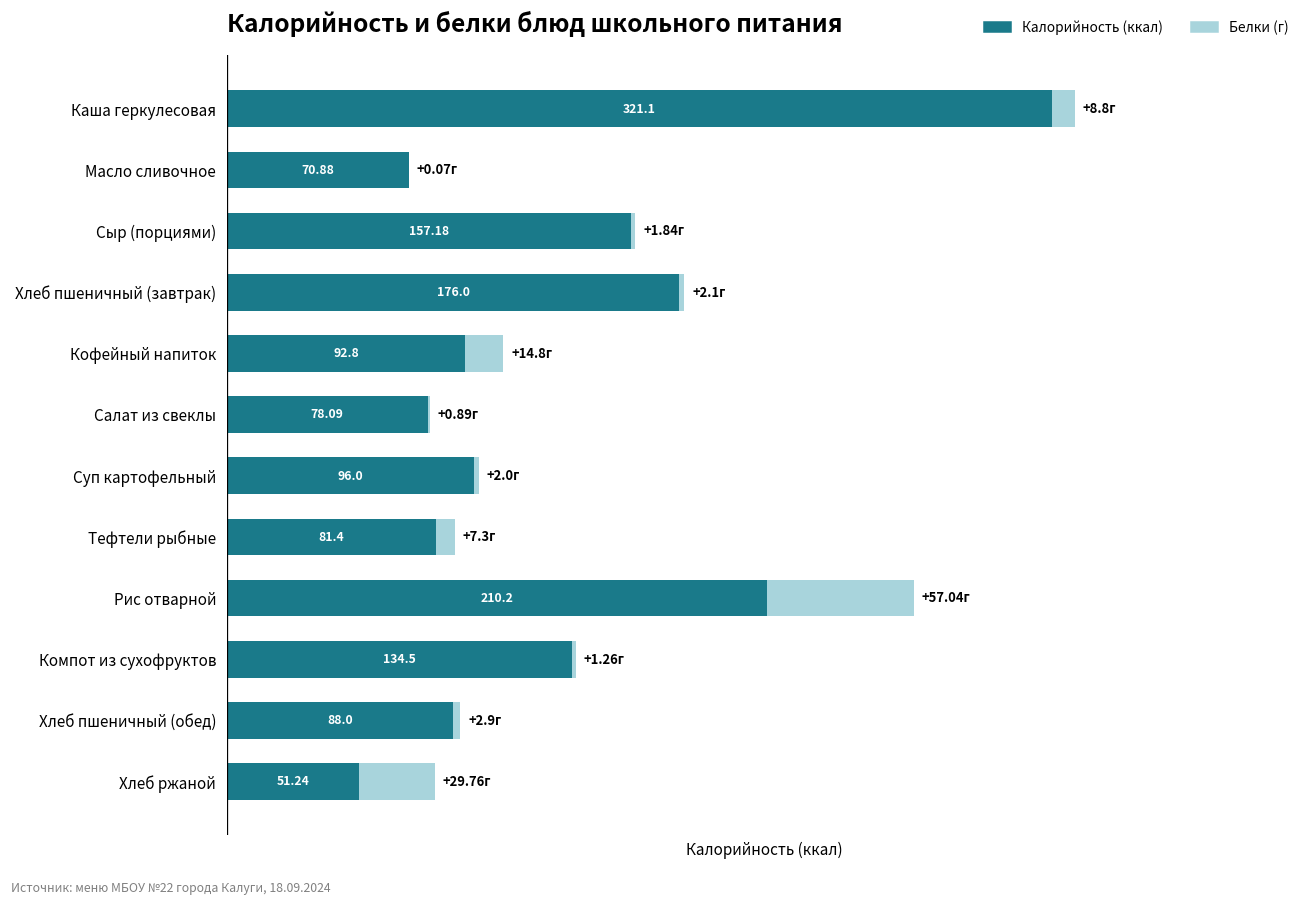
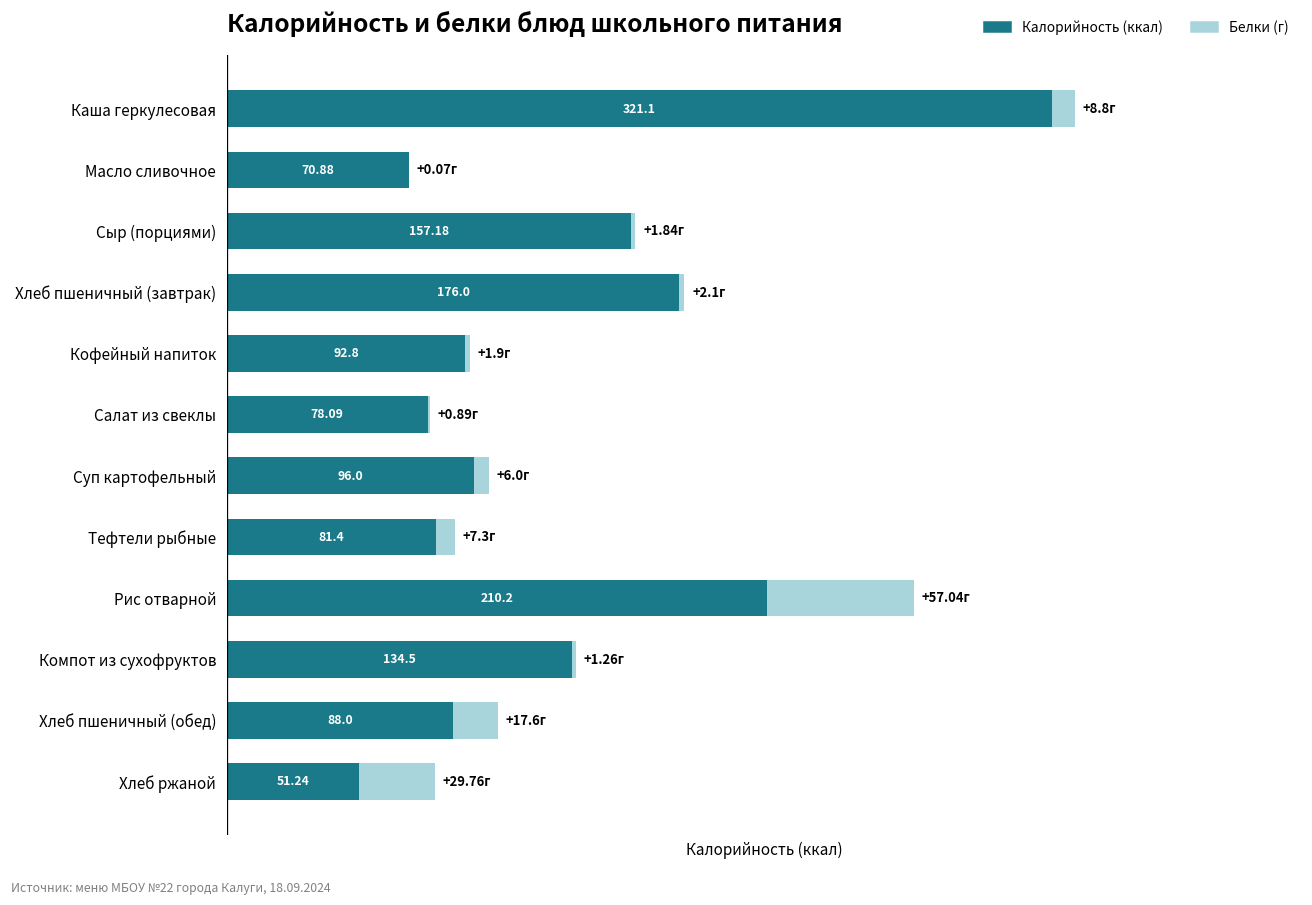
Белки (г), Кофейный напиток: +14.8г -> +1.9г
Белки (г), Суп картофельный: +2.0г -> +6.0г
Белки (г), Хлеб пшеничный (обед): +2.9г -> +17.6г
